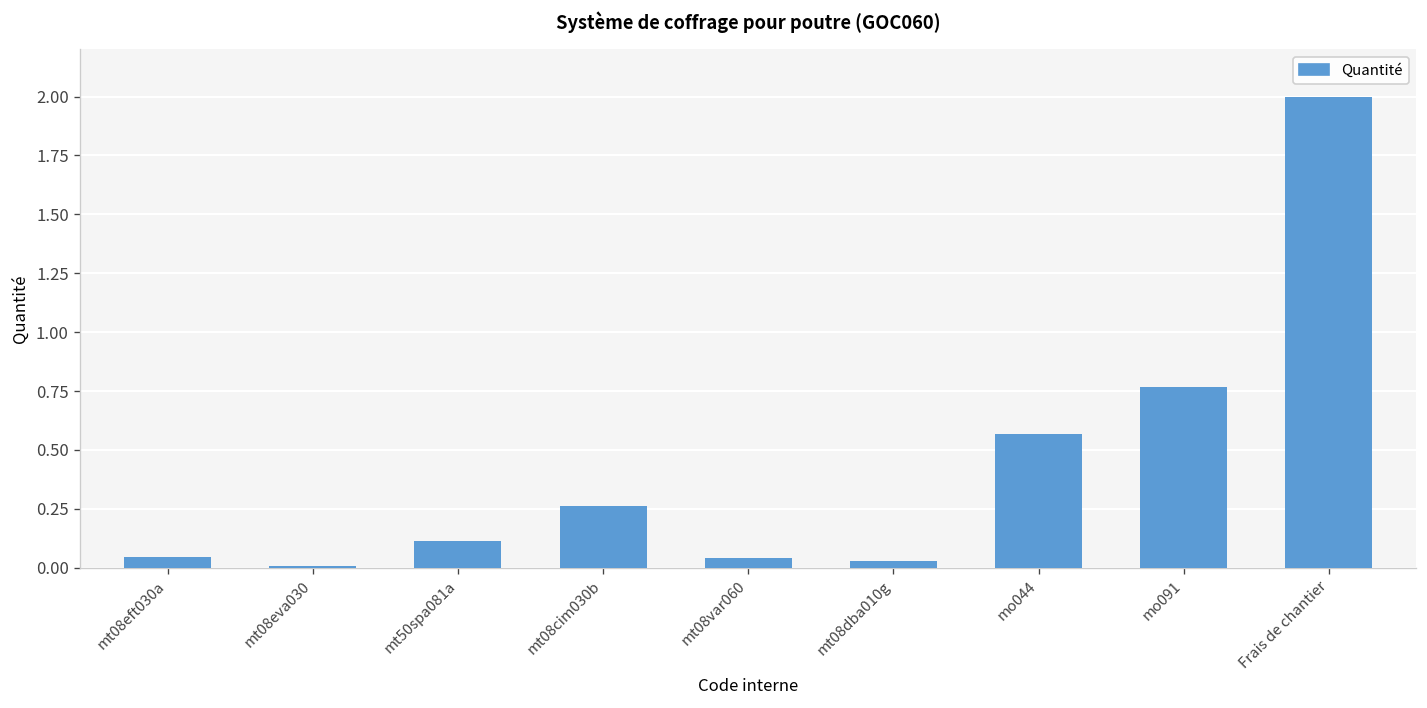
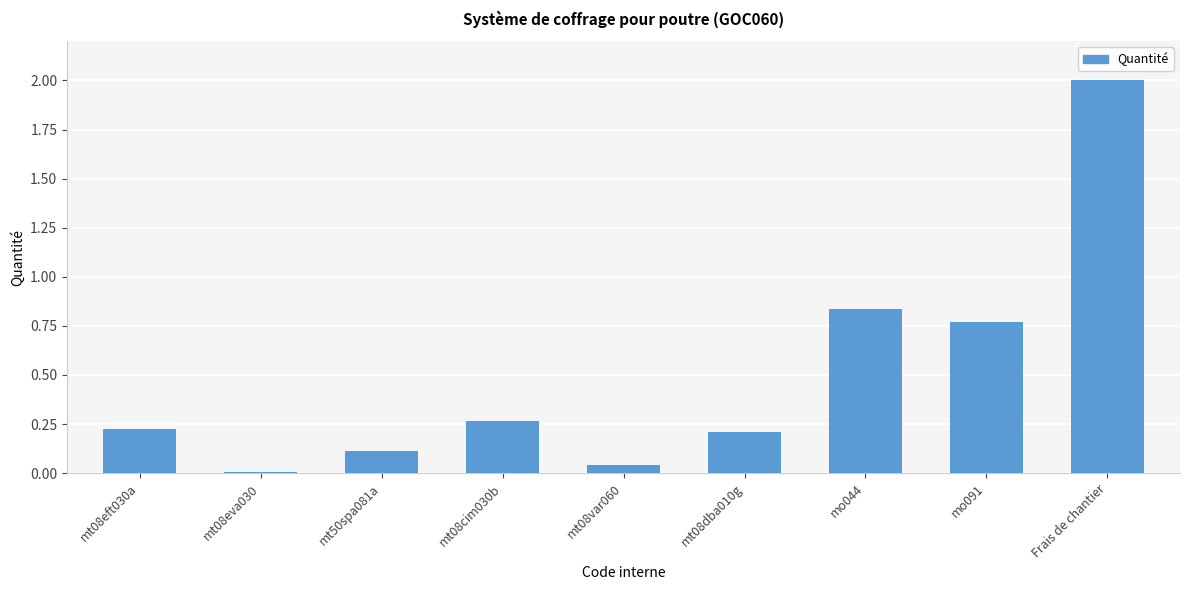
mt08eft030a: 0.05 -> 0.23
mt08dba010g: 0.03 -> 0.21
mo044: 0.57 -> 0.84
